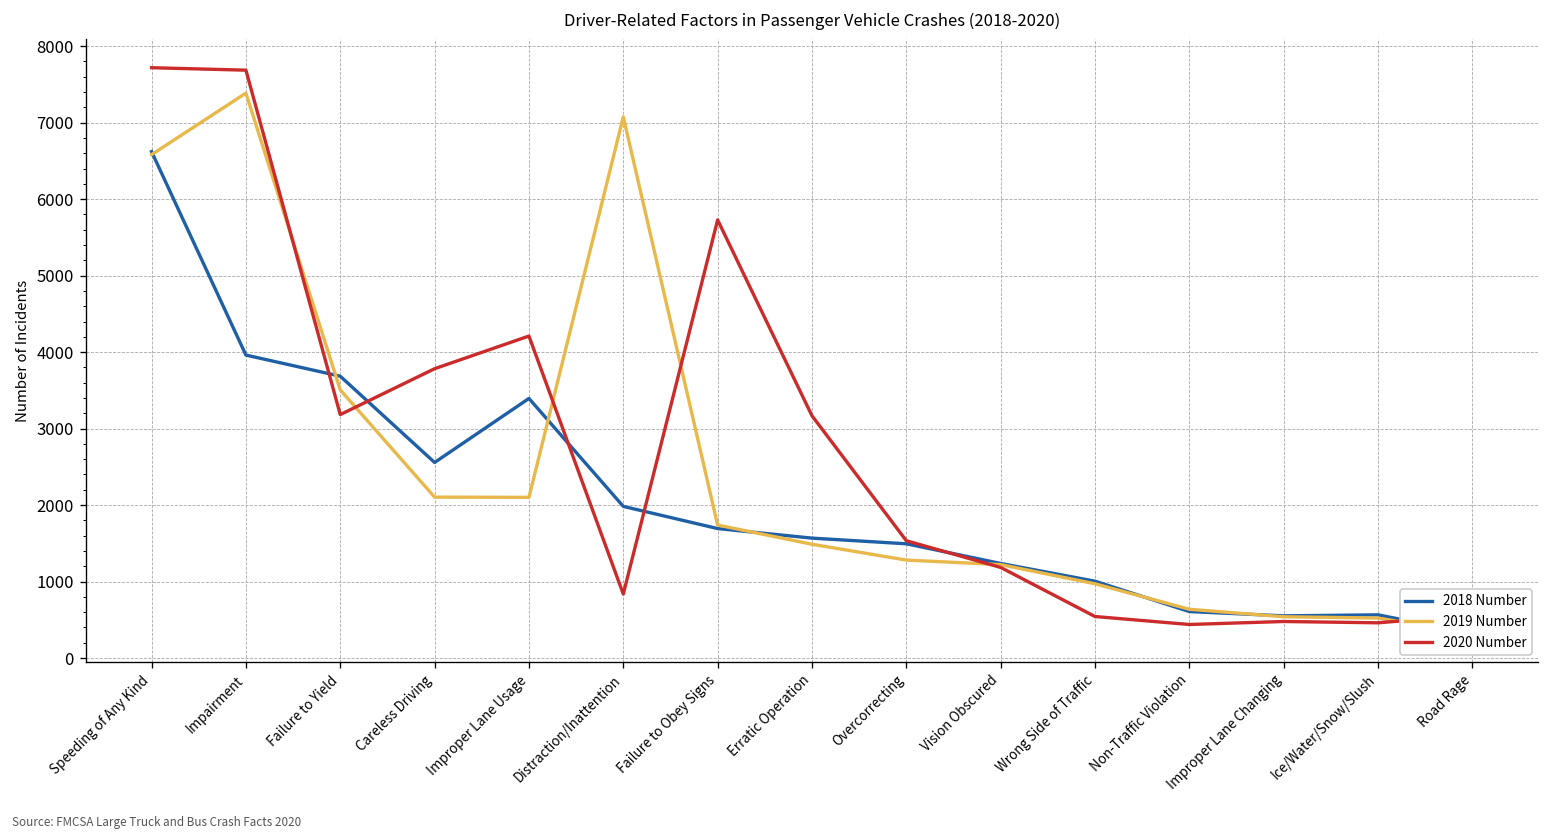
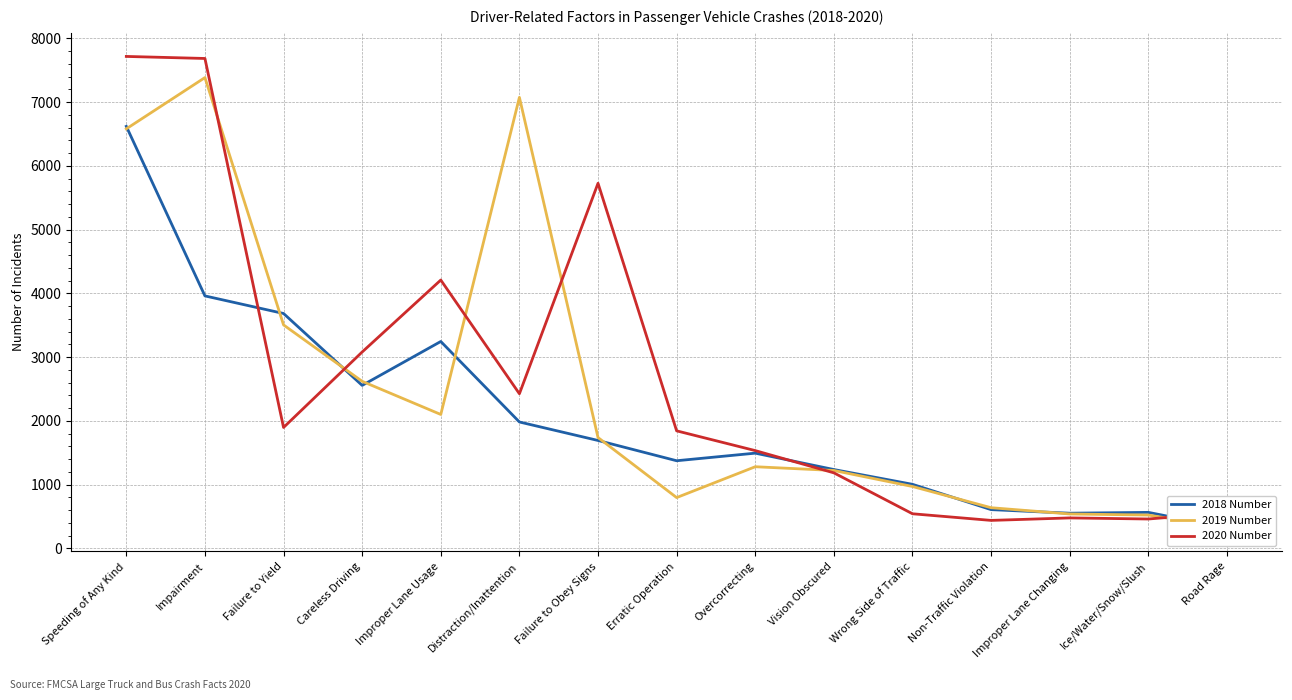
2020 Number, Failure to Yield: 3200 -> 1900
2019 Number, Careless Driving: 2100 -> 2600
2020 Number, Careless Driving: 3800 -> 3100
2018 Number, Improper Lane Usage: 3400 -> 3200
2020 Number, Distraction/Inattention: 800 -> 2400
2018 Number, Erratic Operation: 1600 -> 1400
2019 Number, Erratic Operation: 1500 -> 800
2020 Number, Erratic Operation: 3200 -> 1800
